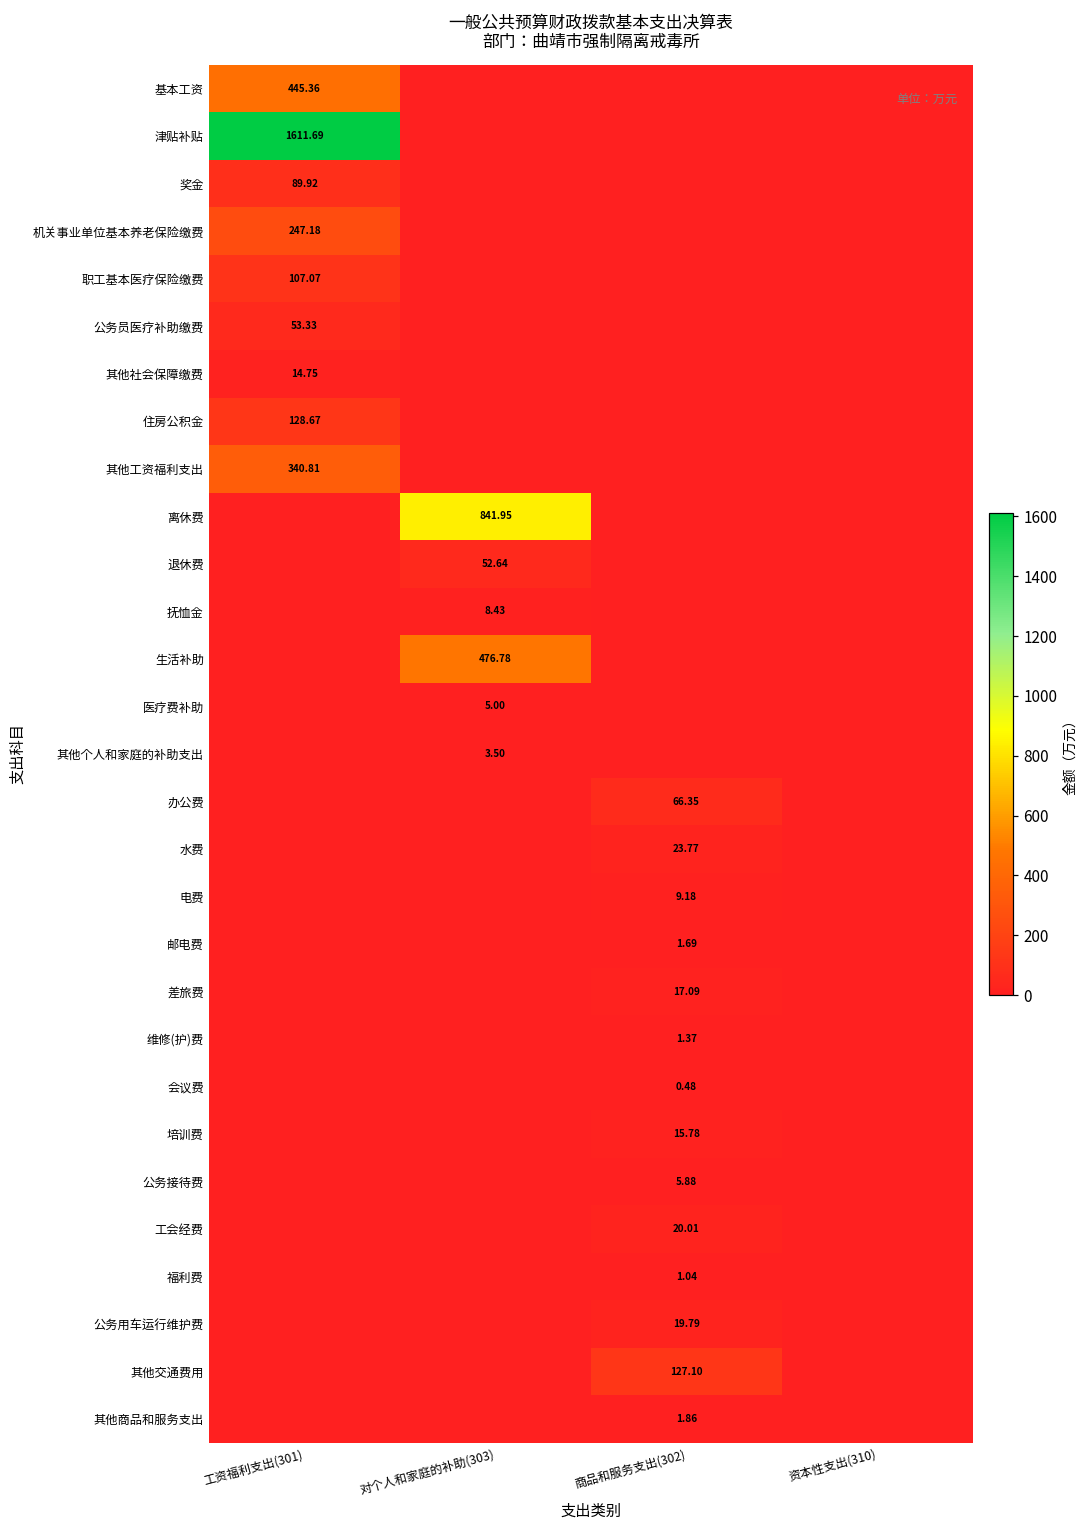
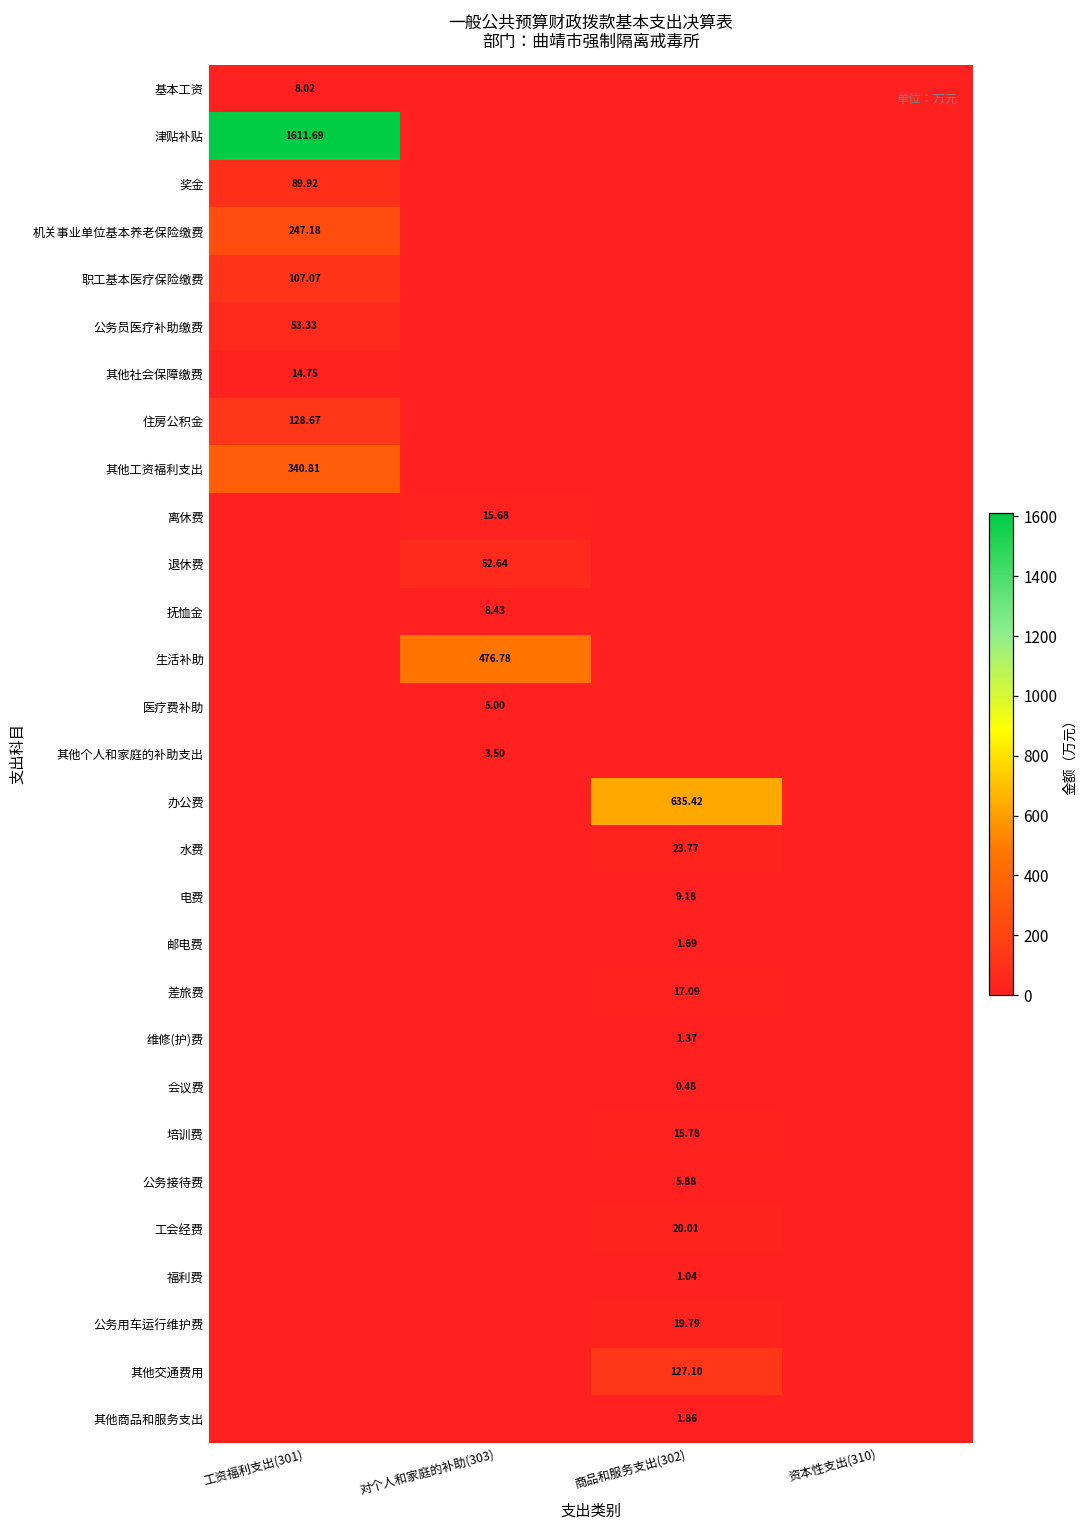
基本工资, 工资福利支出(301): 445.36 -> 8.02
离休费, 对个人和家庭的补助(303): 841.95 -> 15.68
办公费, 商品和服务支出(302): 66.35 -> 635.42
